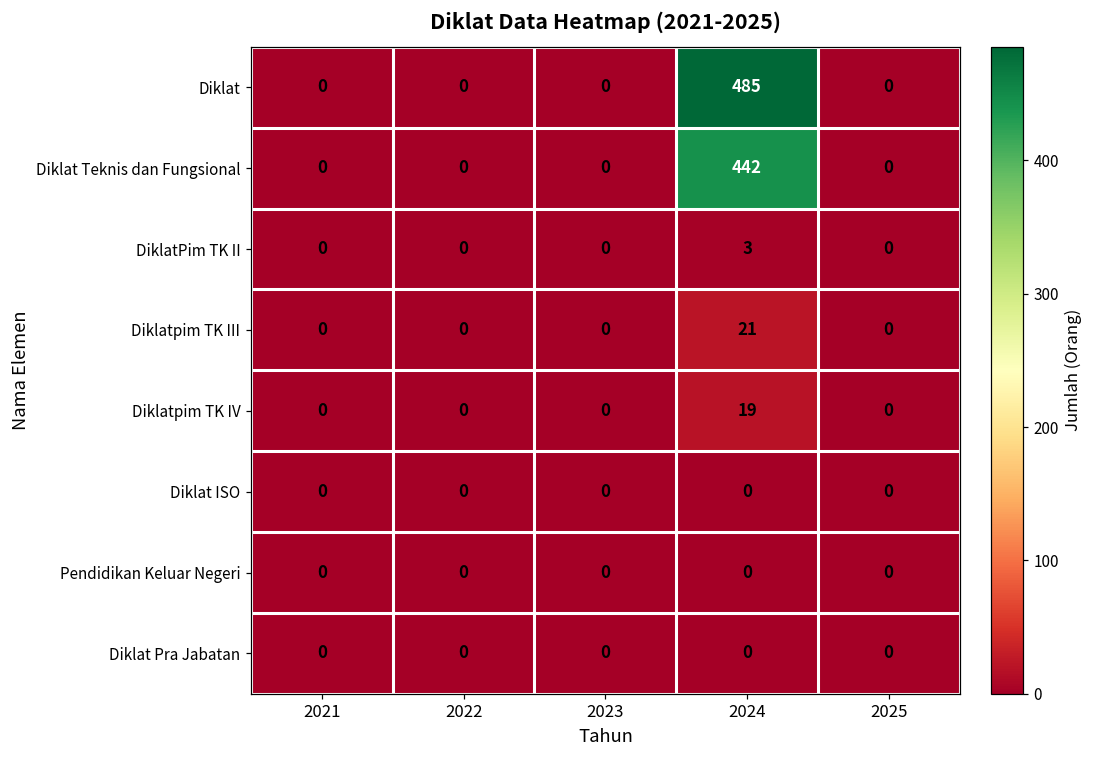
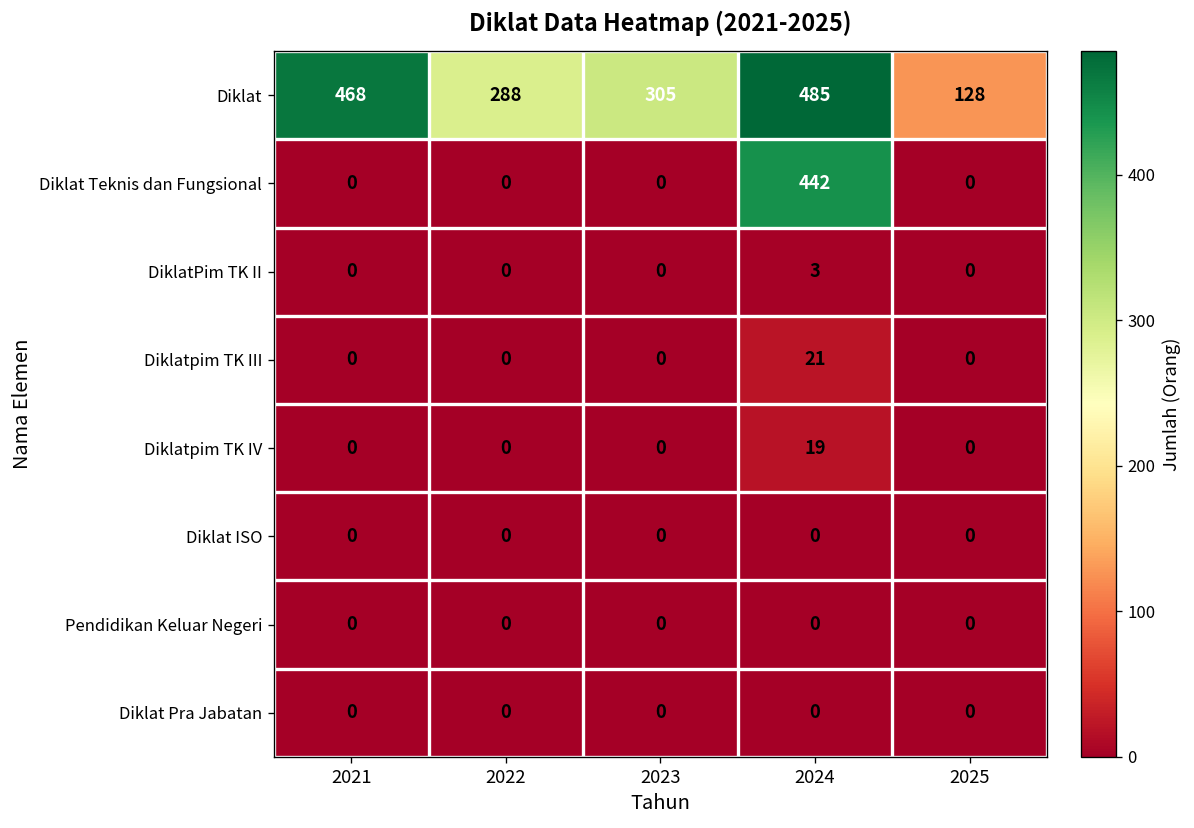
Diklat, 2021: 0 -> 468
Diklat, 2022: 0 -> 288
Diklat, 2023: 0 -> 305
Diklat, 2025: 0 -> 128
